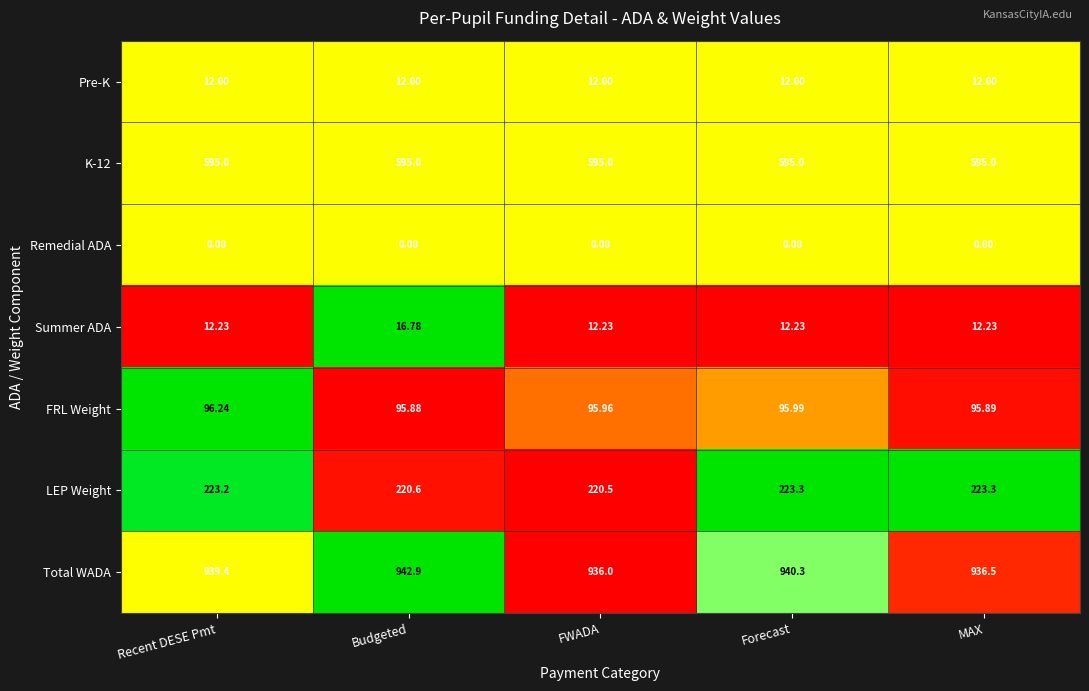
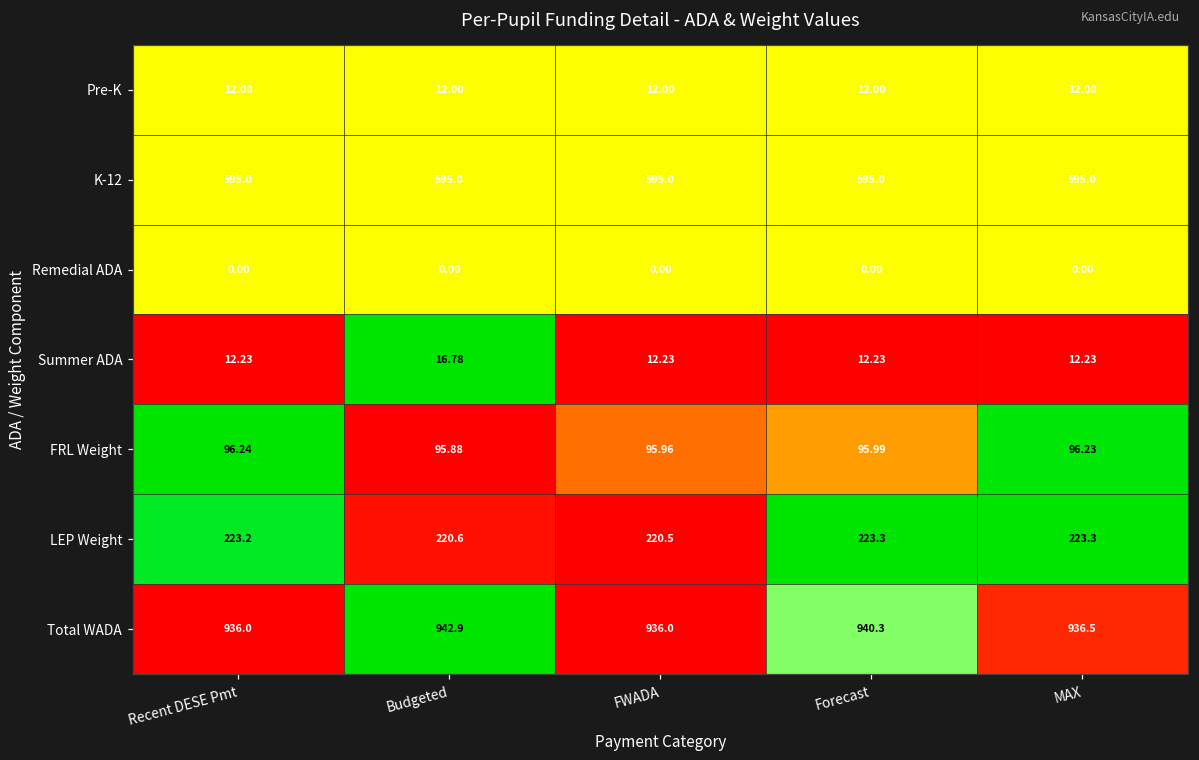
FRL Weight, MAX: 95.89 -> 96.23
Total WADA, Recent DESE Pmt: 939.4 -> 936.0
